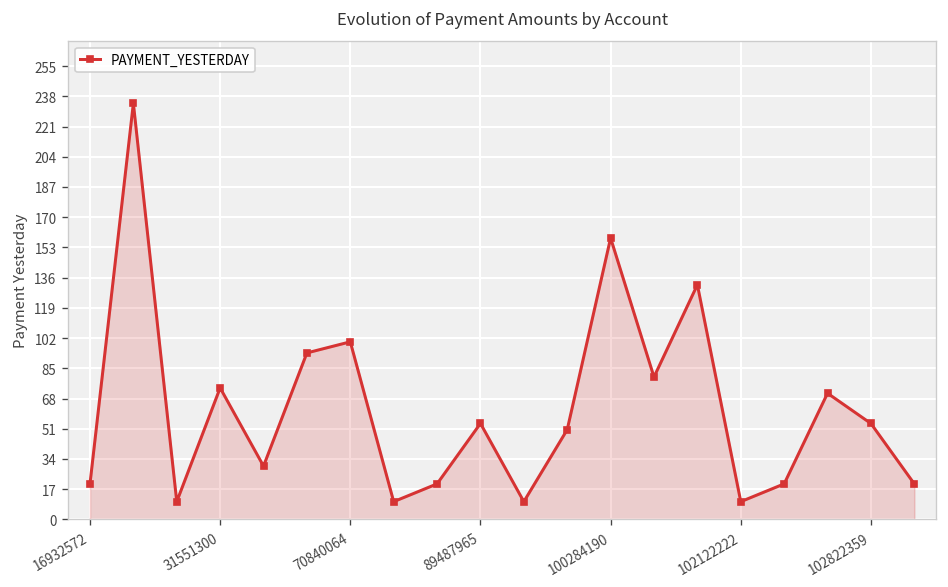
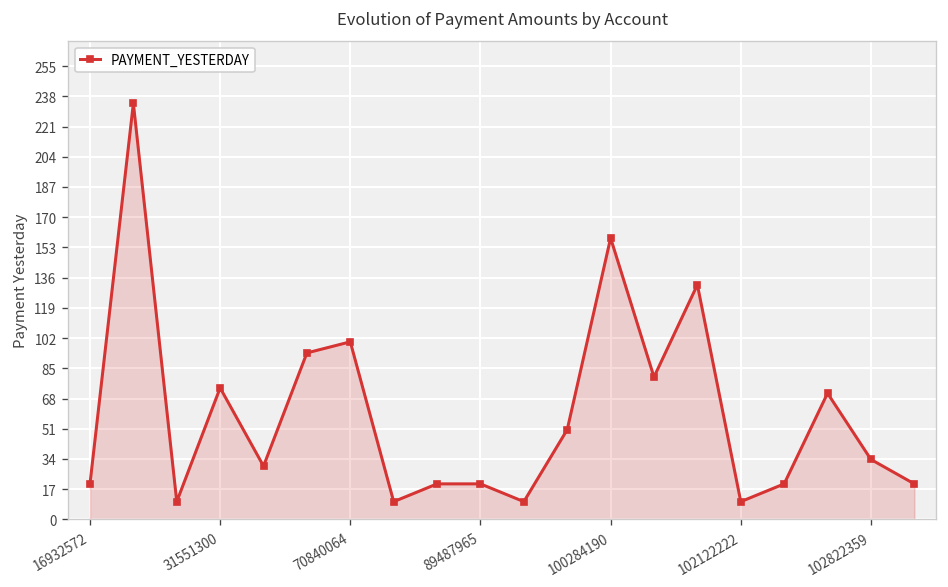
89487965: 54 -> 20
102822359: 54 -> 34
